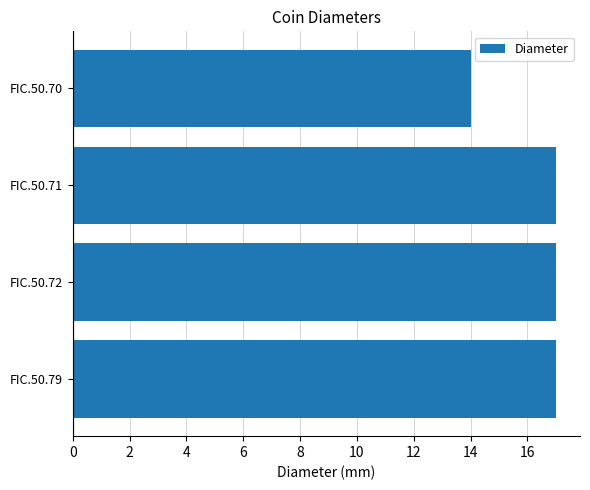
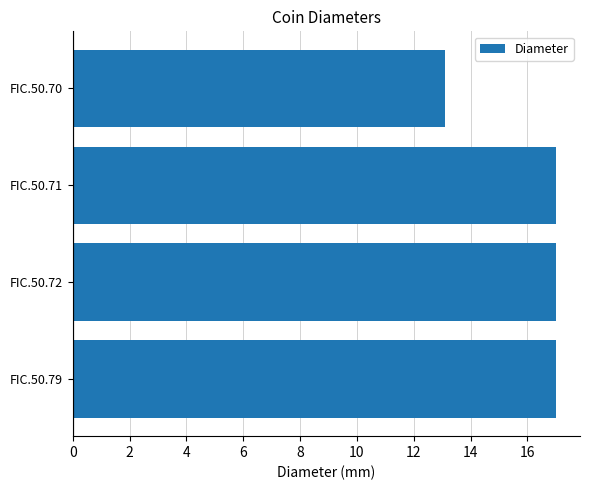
FIC.50.70: 14.0 -> 13.1
